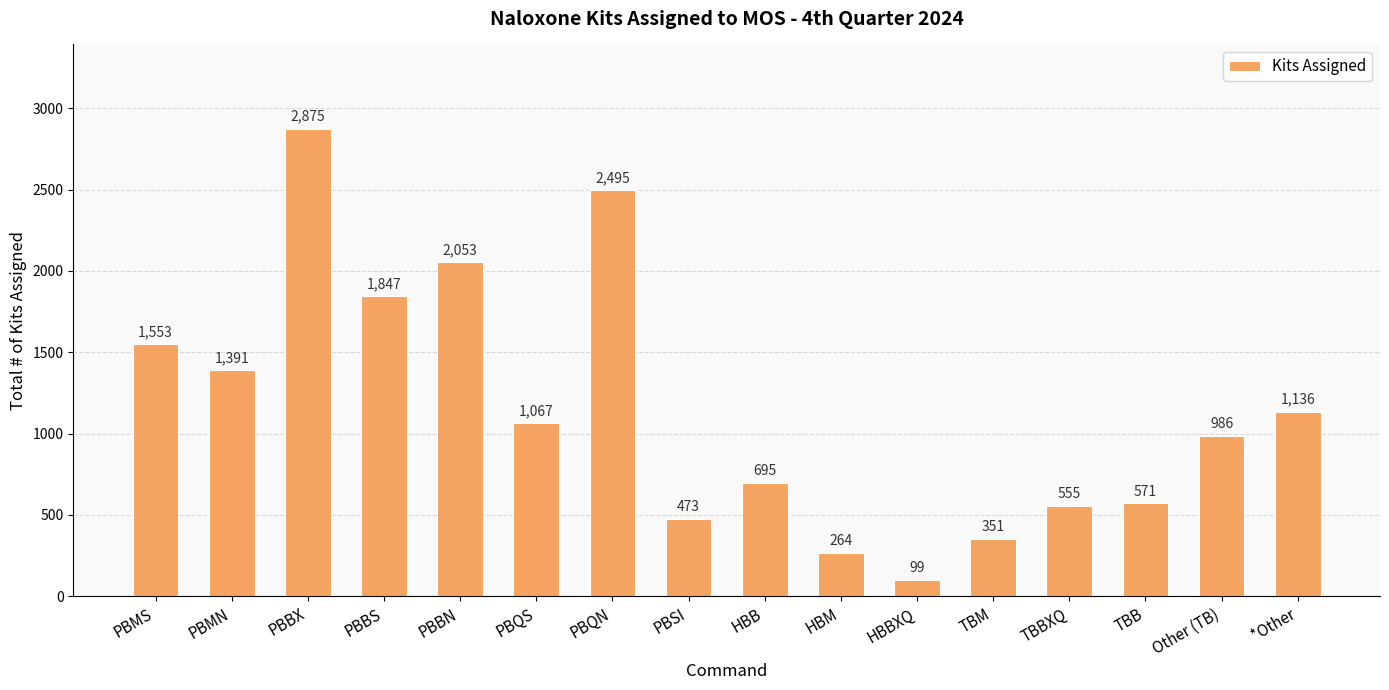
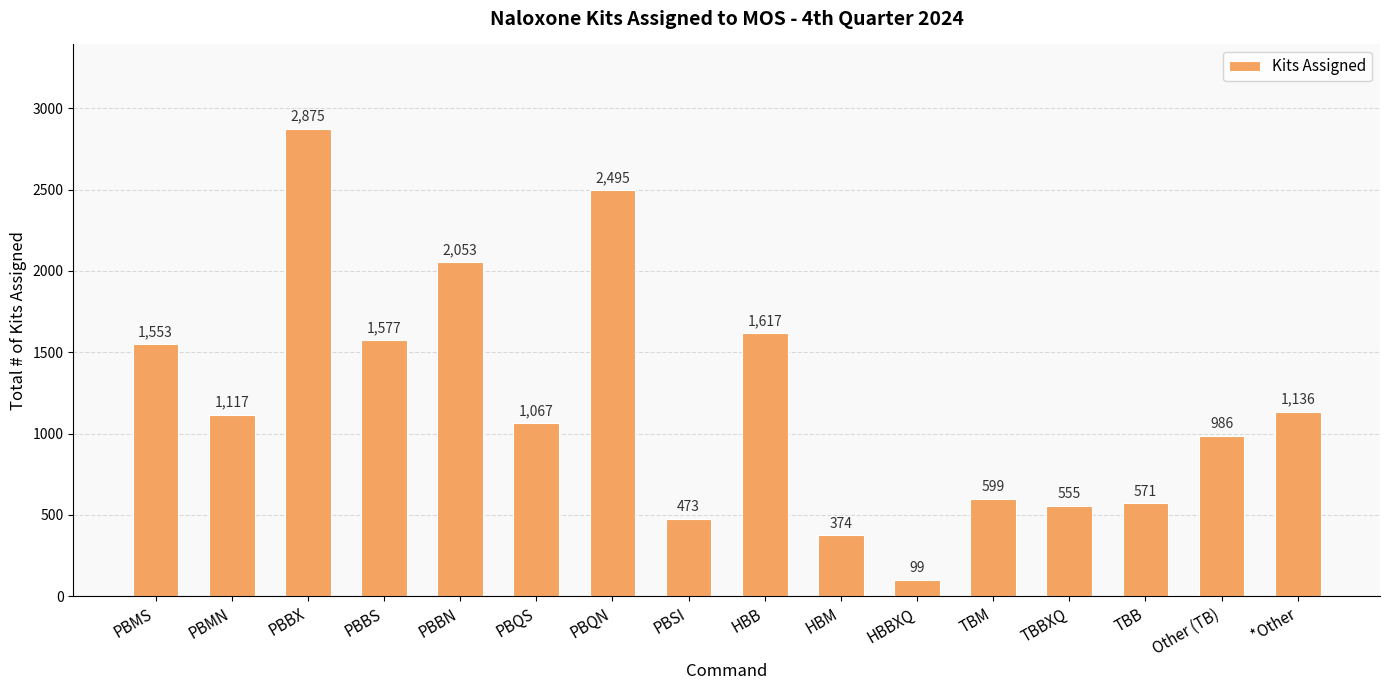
PBMN: 1,391 -> 1,117
PBBS: 1,847 -> 1,577
HBB: 695 -> 1,617
HBM: 264 -> 374
TBM: 351 -> 599
